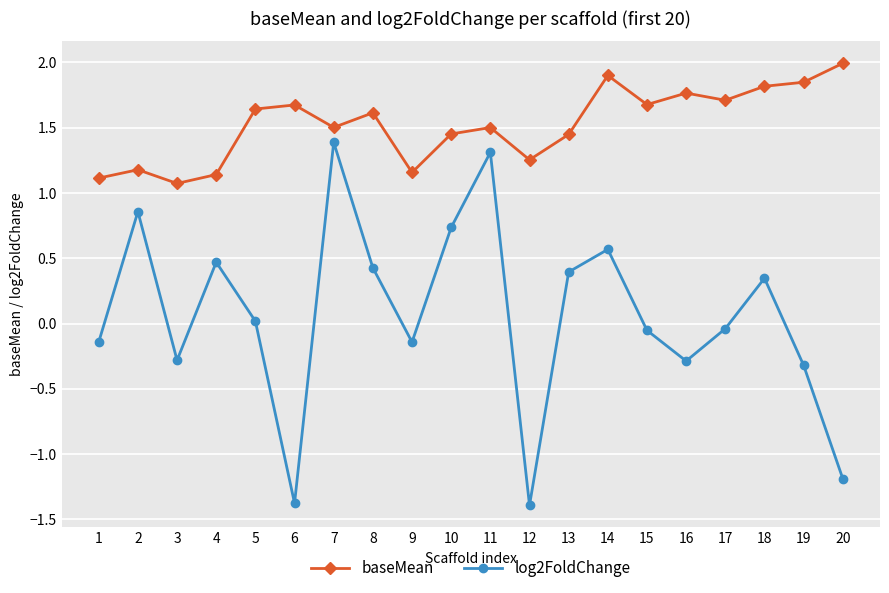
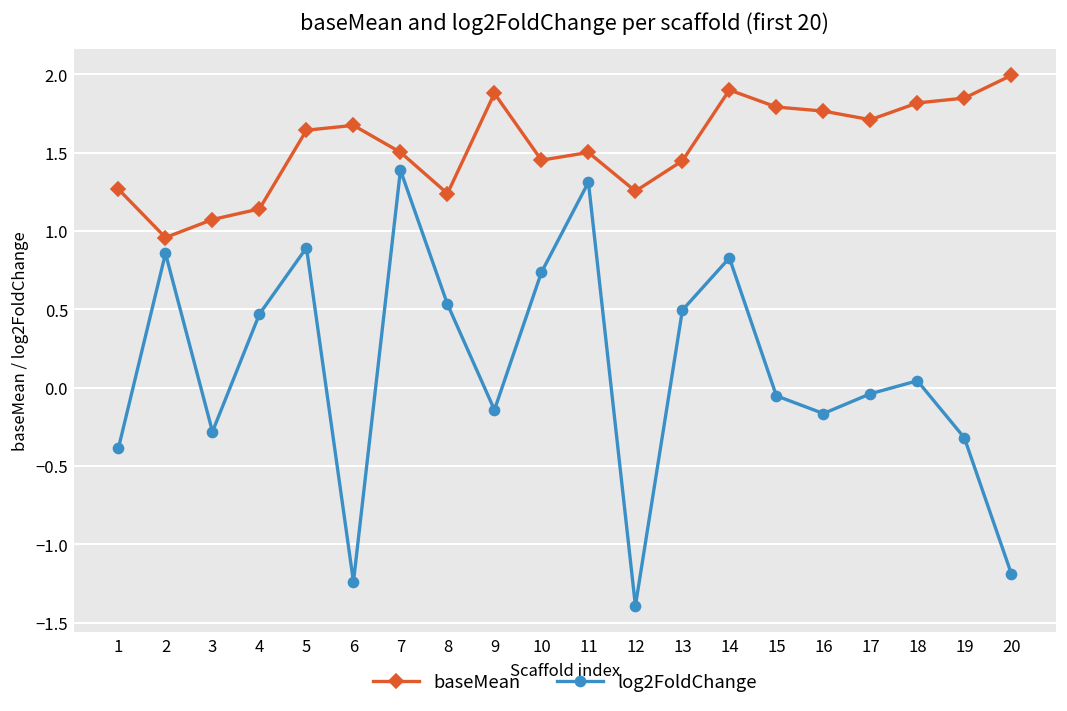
baseMean, 1: 1.11 -> 1.27
log2FoldChange, 1: -0.14 -> -0.38
baseMean, 2: 1.18 -> 0.96
log2FoldChange, 5: 0.02 -> 0.89
log2FoldChange, 6: -1.38 -> -1.24
baseMean, 8: 1.61 -> 1.24
log2FoldChange, 8: 0.43 -> 0.53
baseMean, 9: 1.16 -> 1.88
log2FoldChange, 13: 0.40 -> 0.50
log2FoldChange, 14: 0.57 -> 0.83
baseMean, 15: 1.68 -> 1.79
log2FoldChange, 16: -0.29 -> -0.17
log2FoldChange, 18: 0.35 -> 0.04
